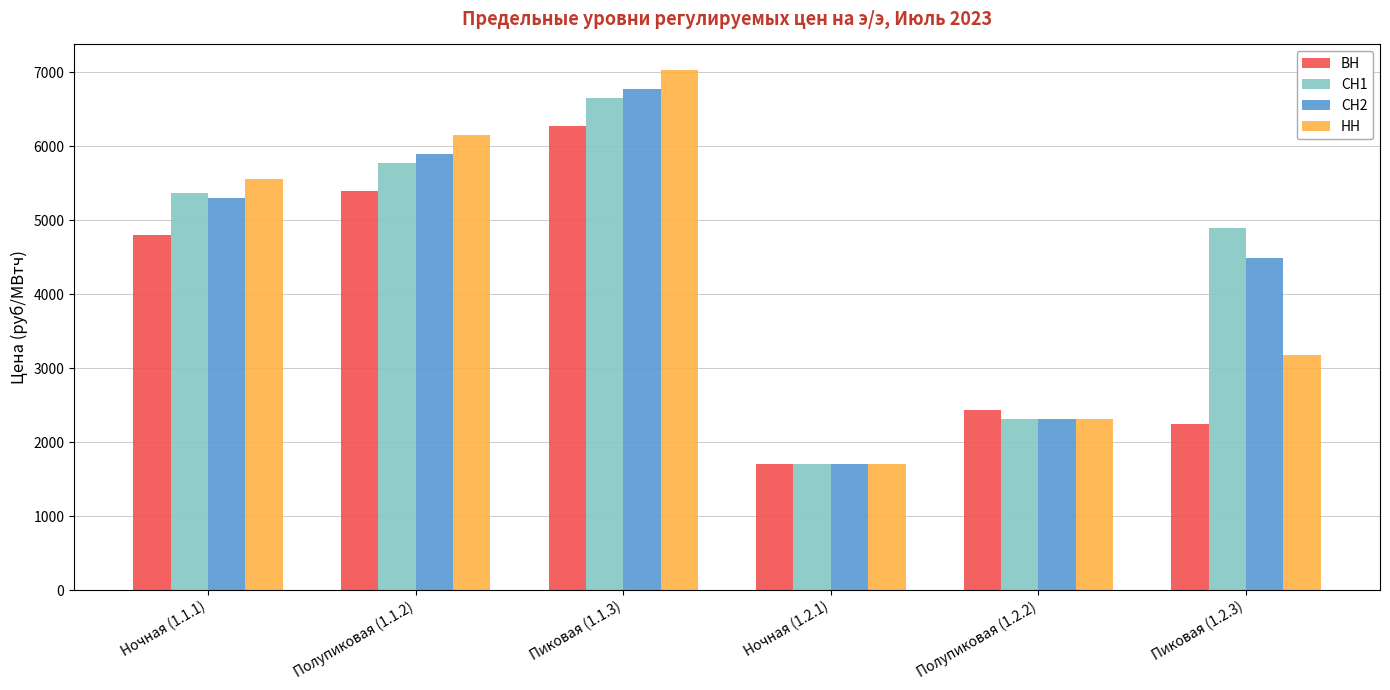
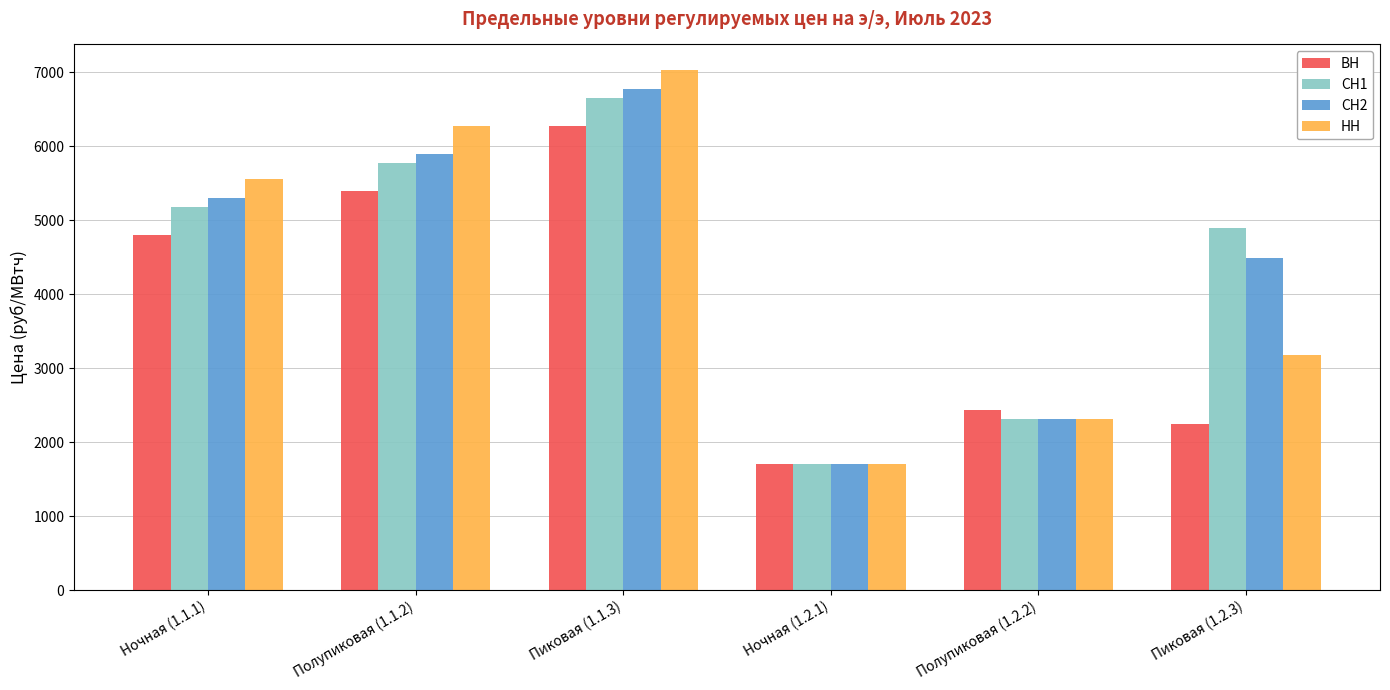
СН1, Ночная (1.1.1): 5400 -> 5200
НН, Полупиковая (1.1.2): 6200 -> 6300
